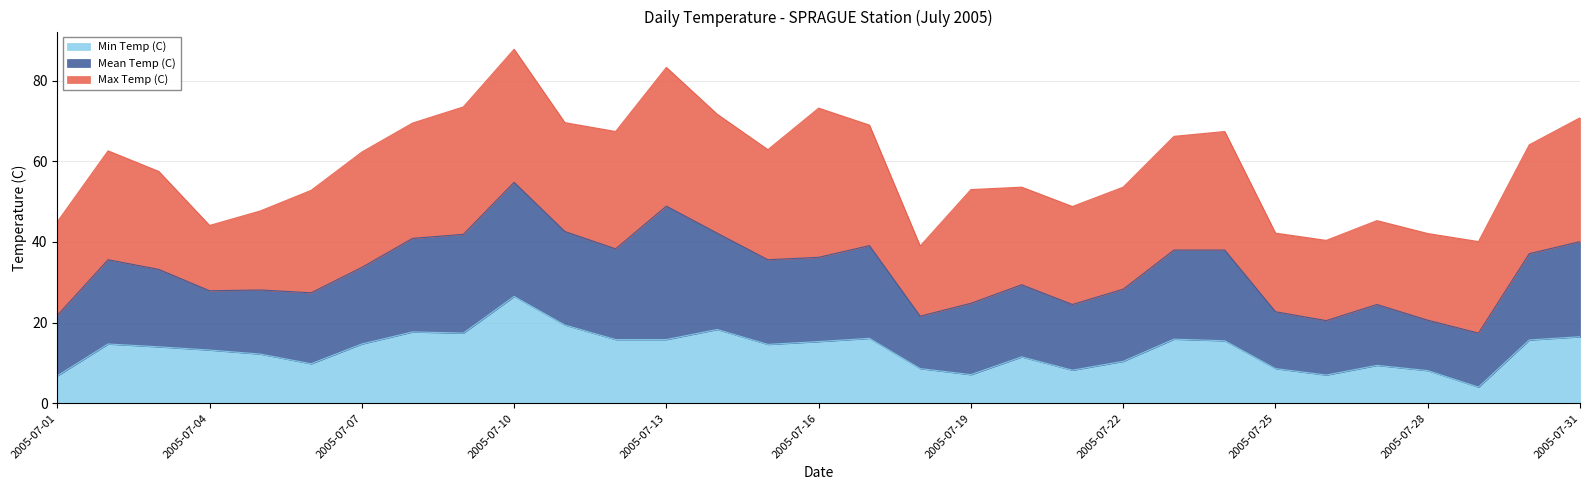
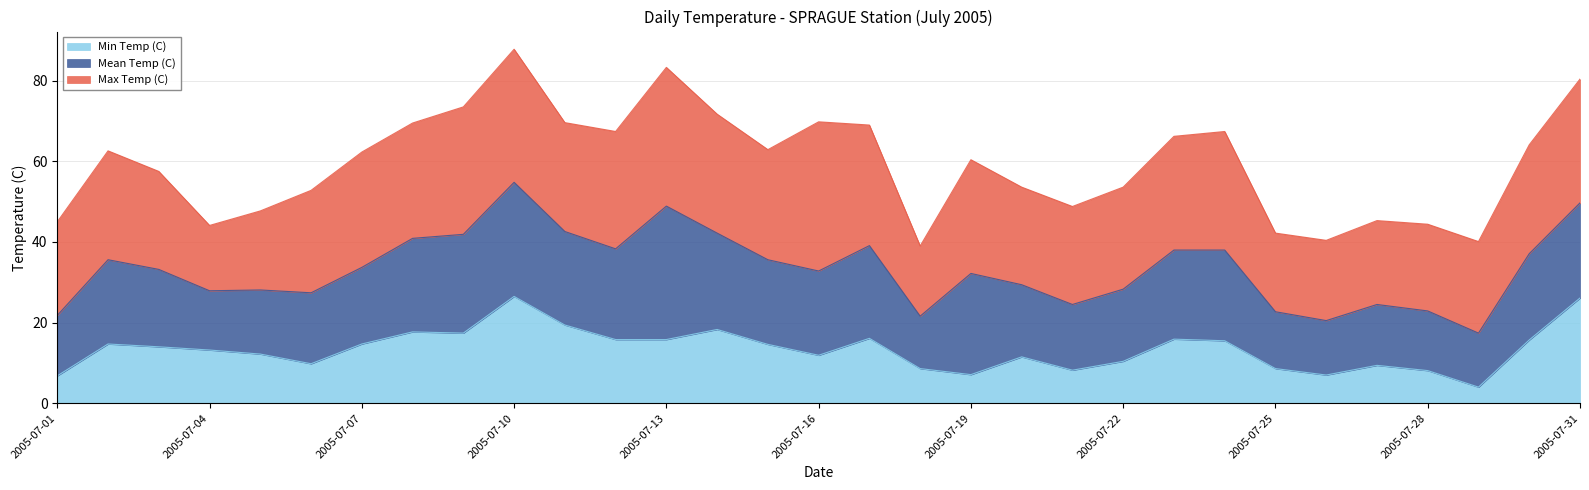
Min Temp (C), 2005-07-16: 15 -> 12
Mean Temp (C), 2005-07-19: 18 -> 25
Mean Temp (C), 2005-07-28: 13 -> 15
Min Temp (C), 2005-07-31: 17 -> 26
